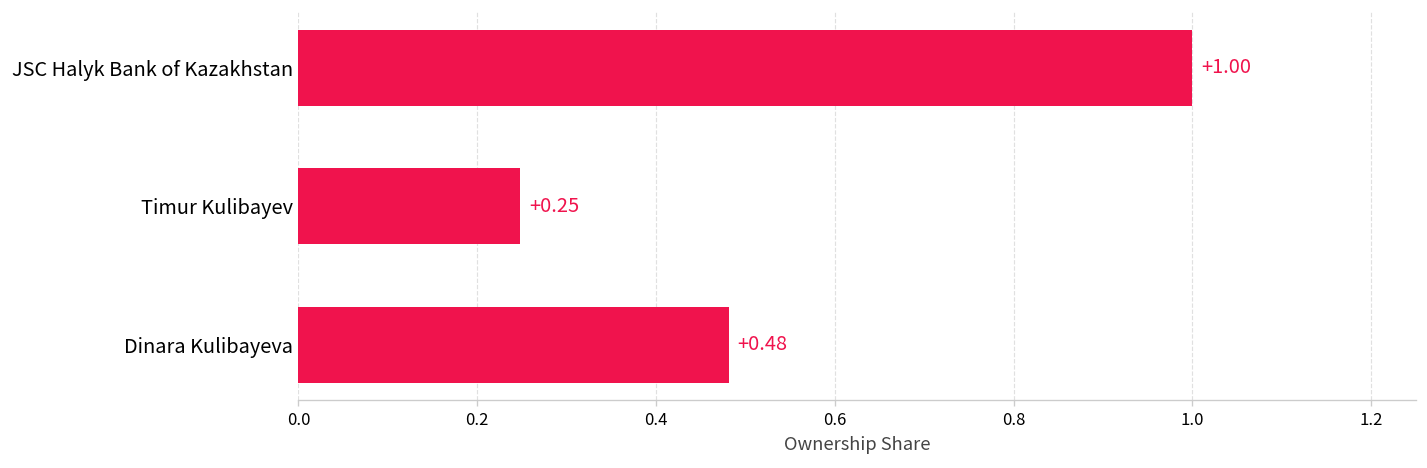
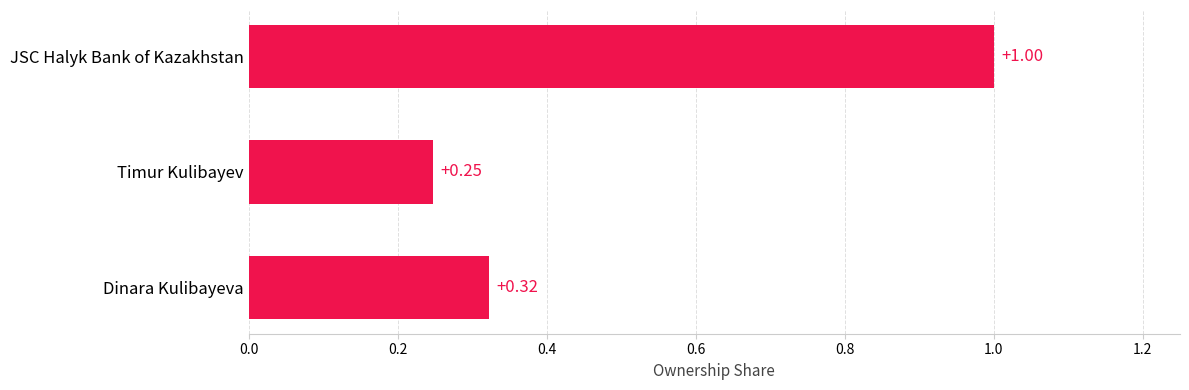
Dinara Kulibayeva: +0.48 -> +0.32
